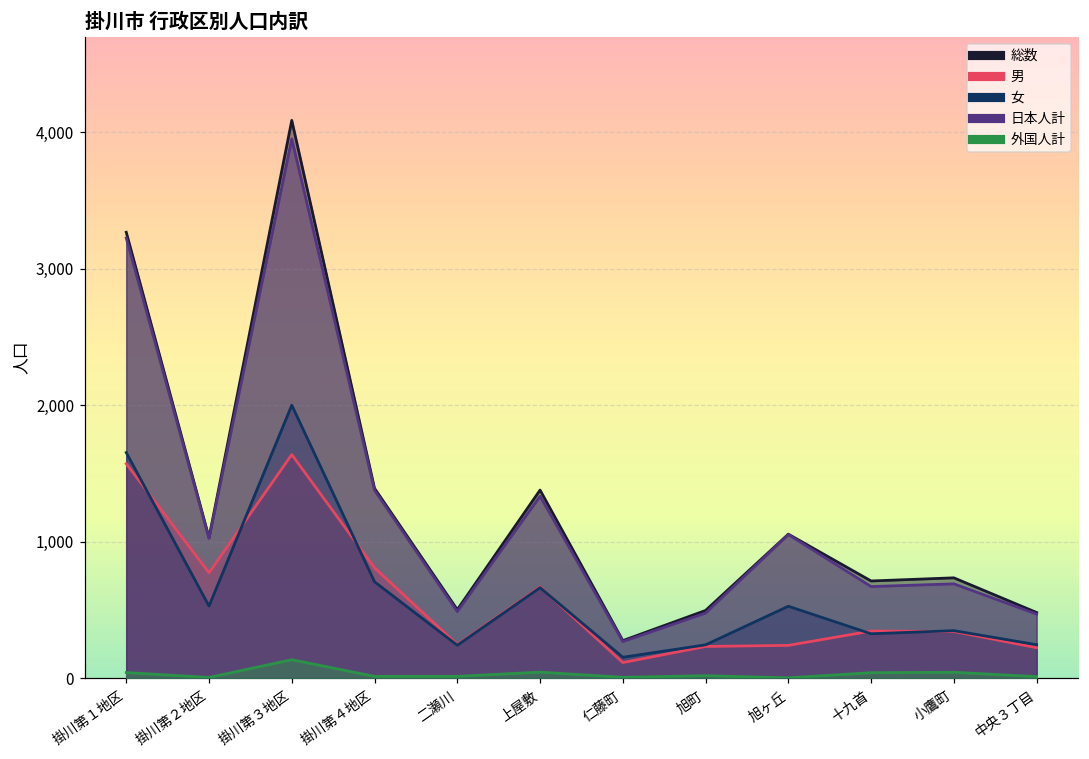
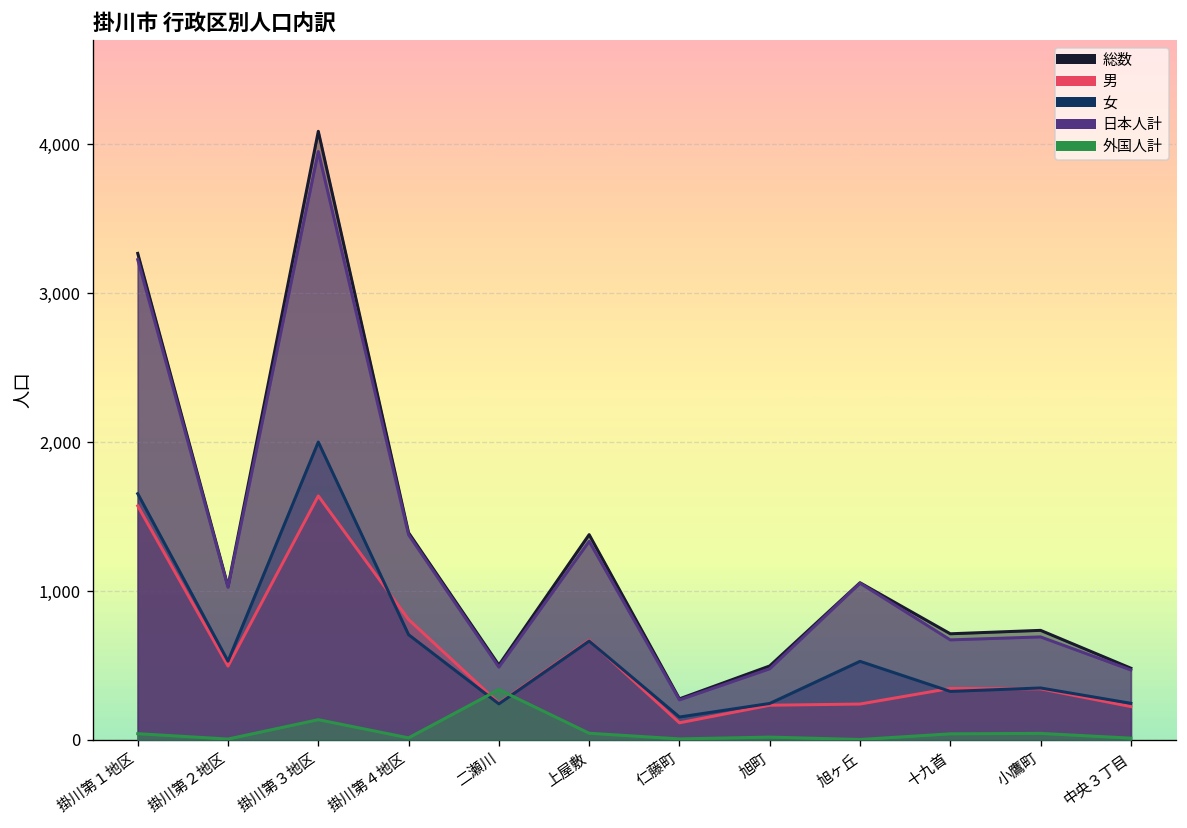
男, 掛川第２地区: 770 -> 500
外国人計, 二瀬川: 10 -> 340
